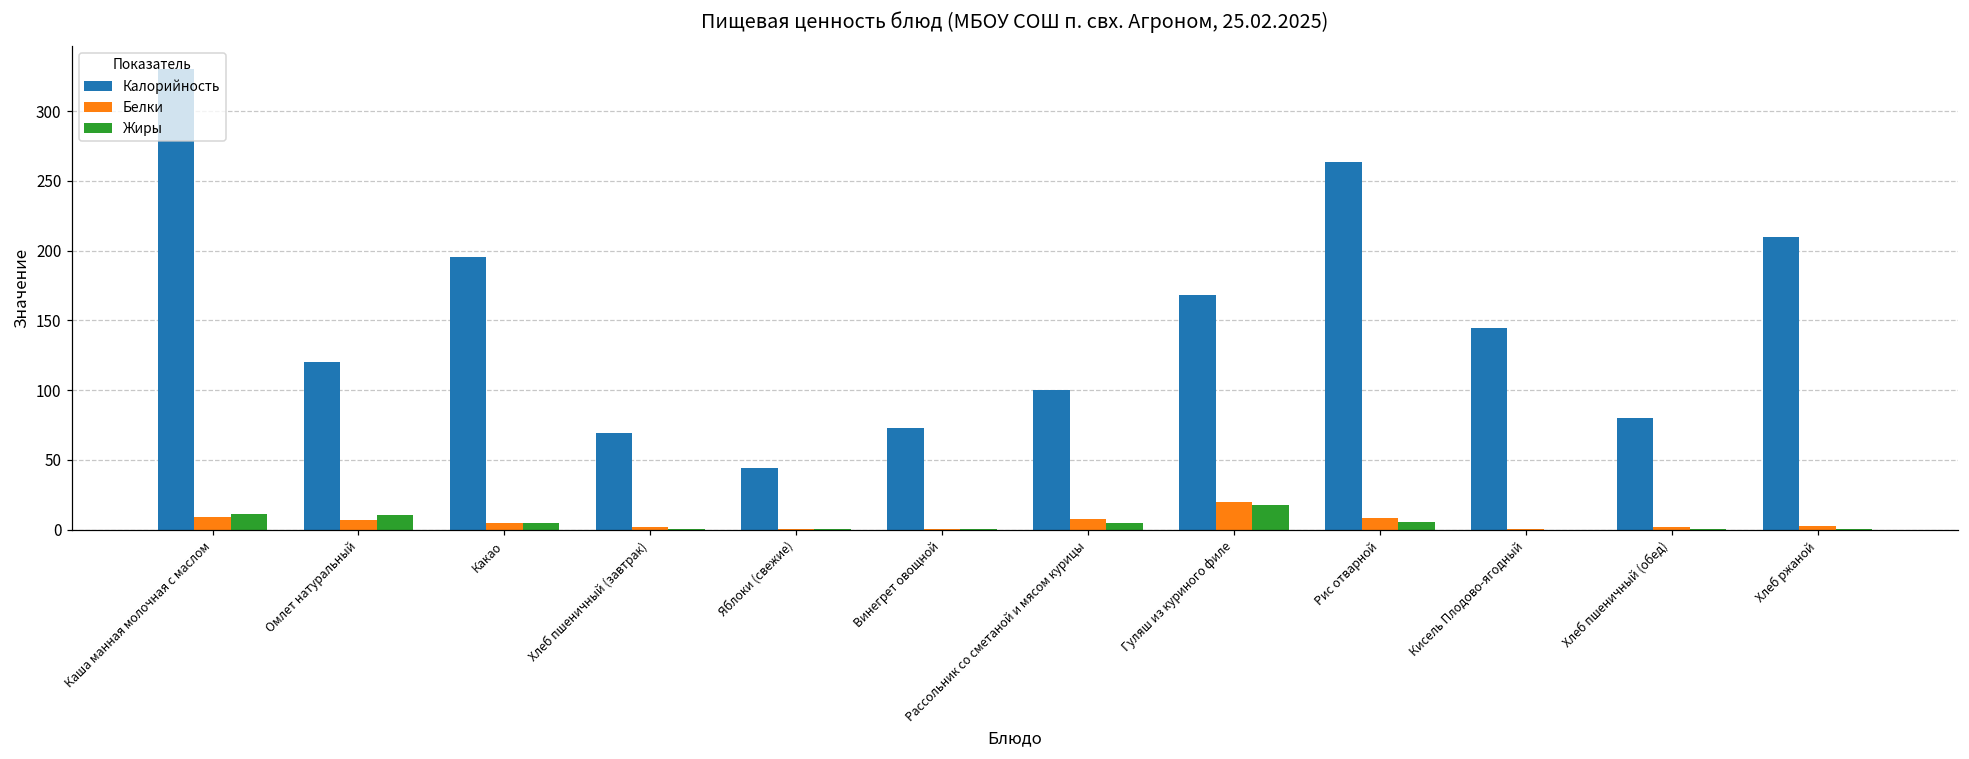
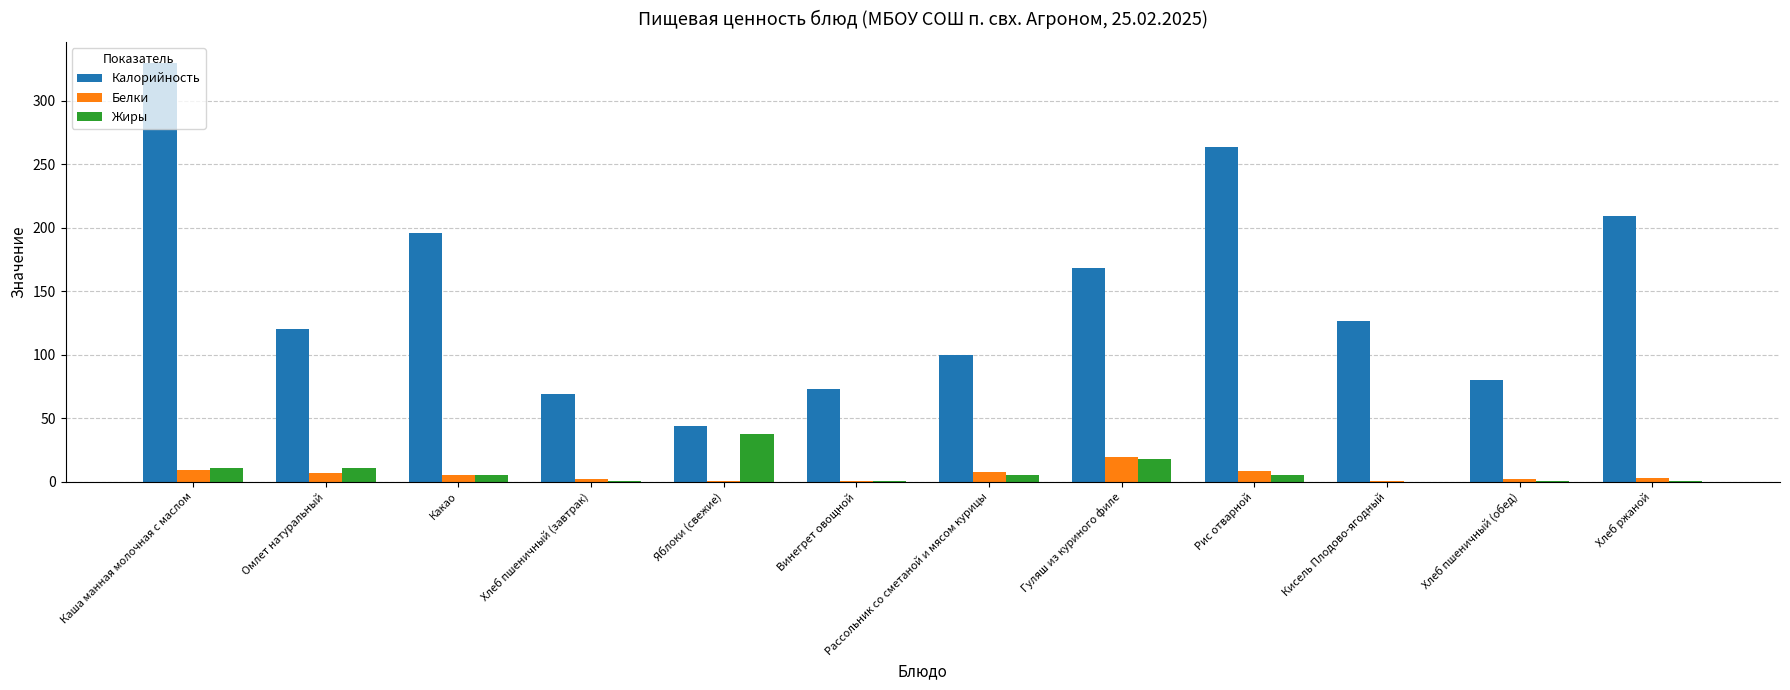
Жиры, Яблоки (свежие): 0 -> 37
Калорийность, Кисель Плодово-ягодный: 145 -> 126
